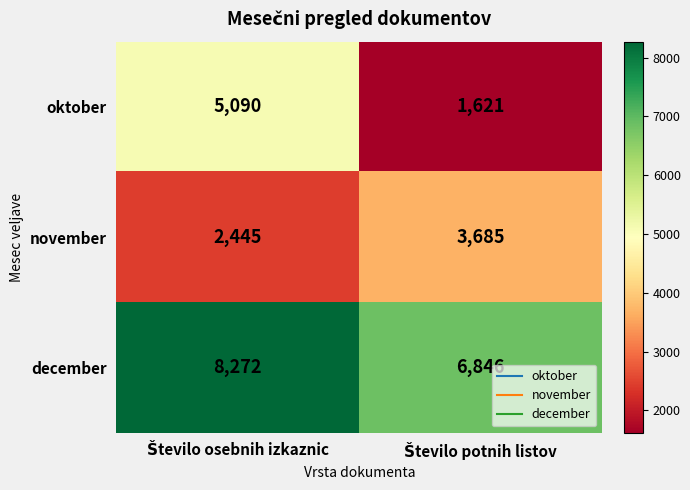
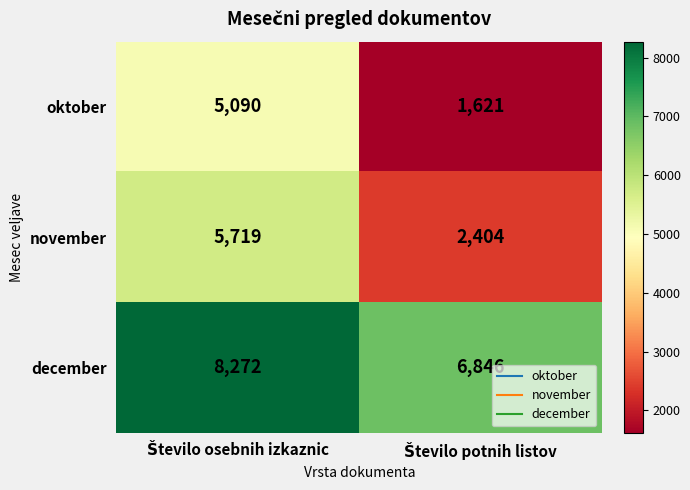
november, Število osebnih izkaznic: 2,445 -> 5,719
november, Število potnih listov: 3,685 -> 2,404
